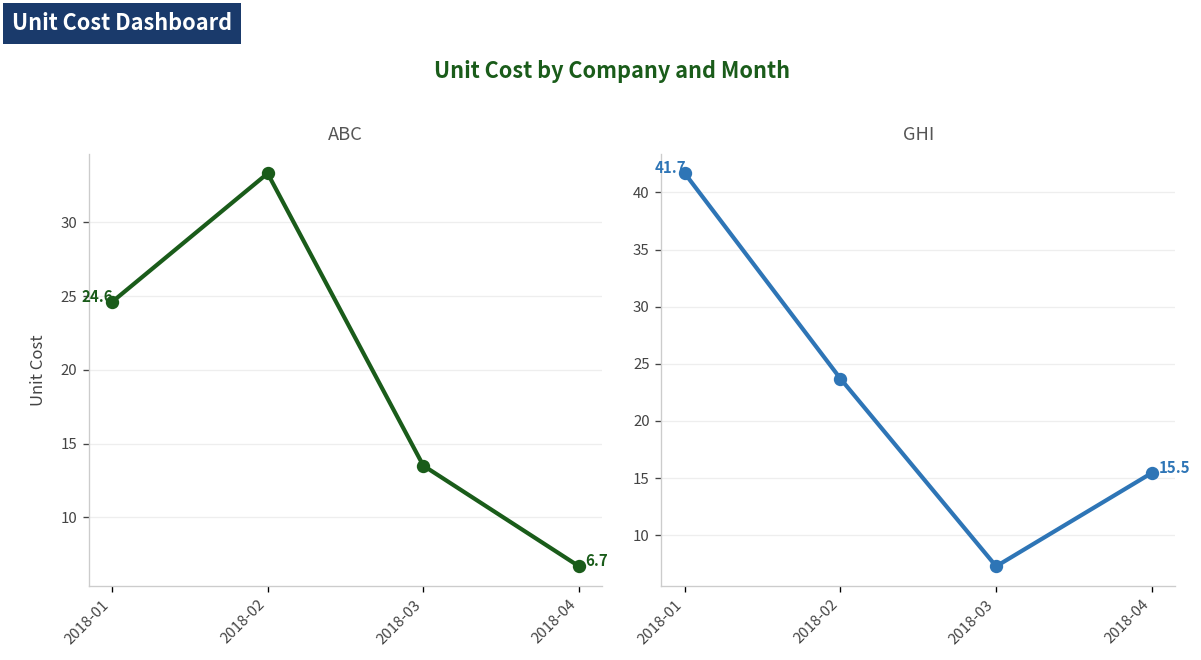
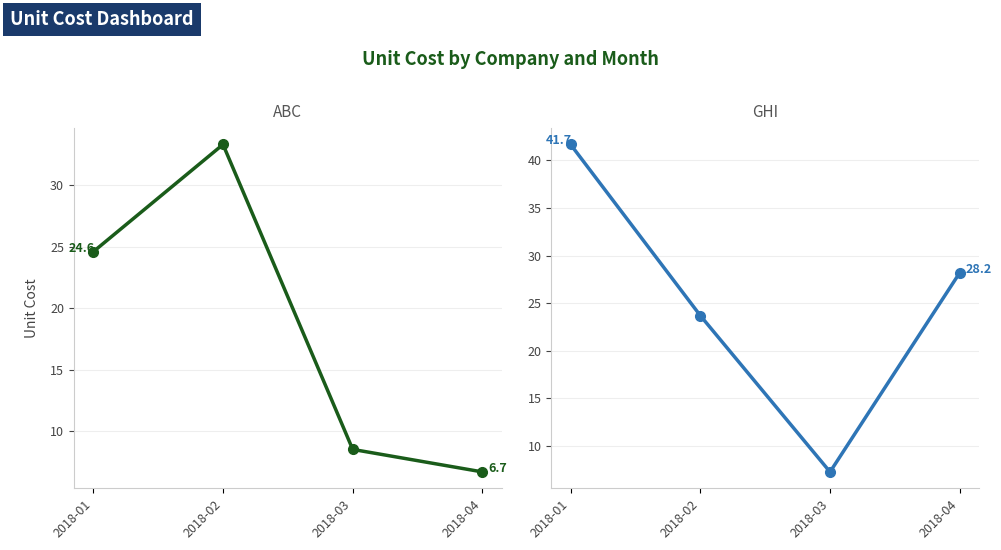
ABC, 2018-03: 13.5 -> 8.5
GHI, 2018-04: 15.5 -> 28.2
